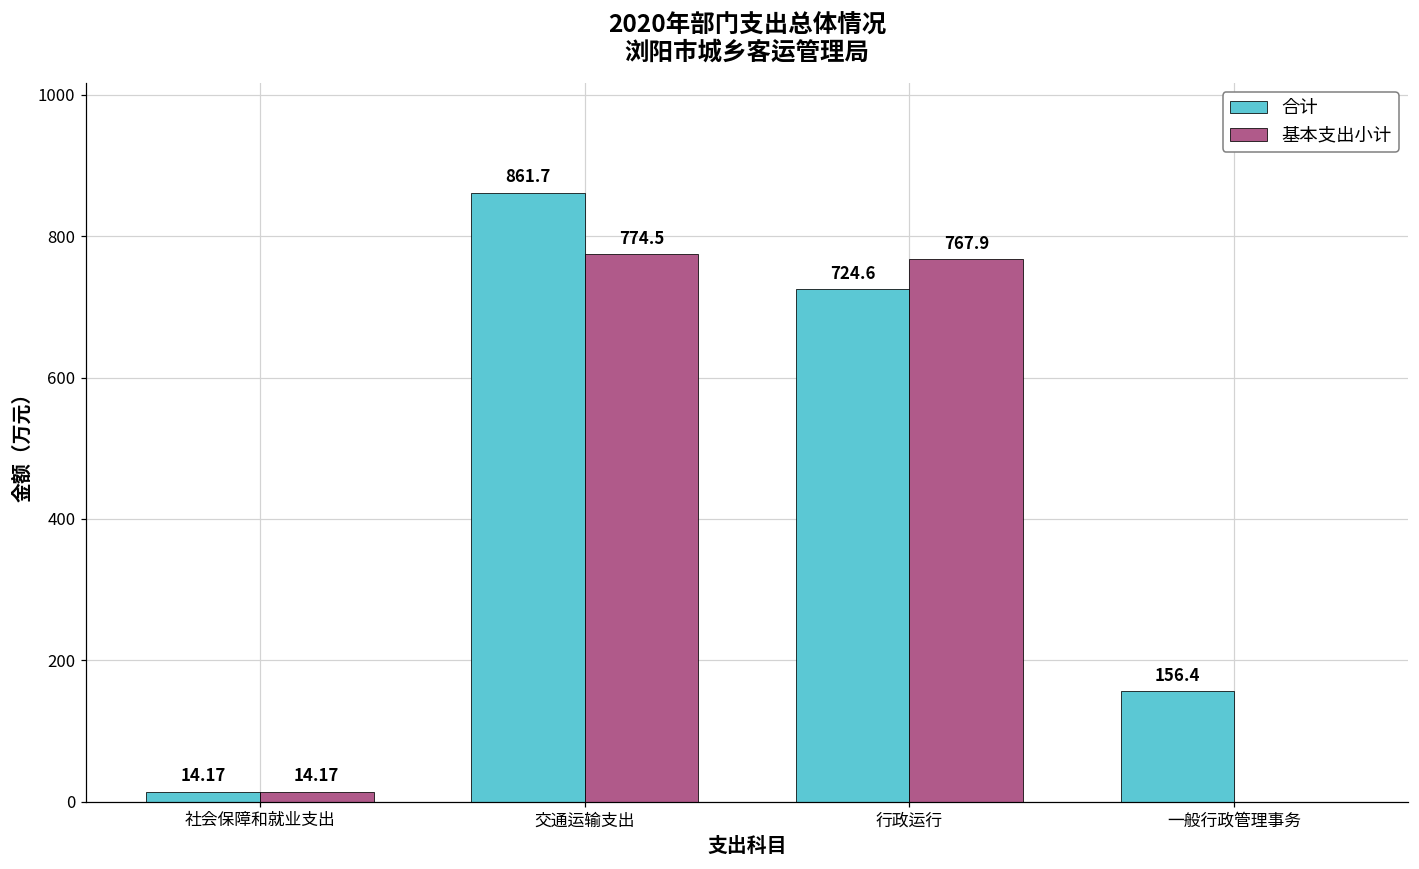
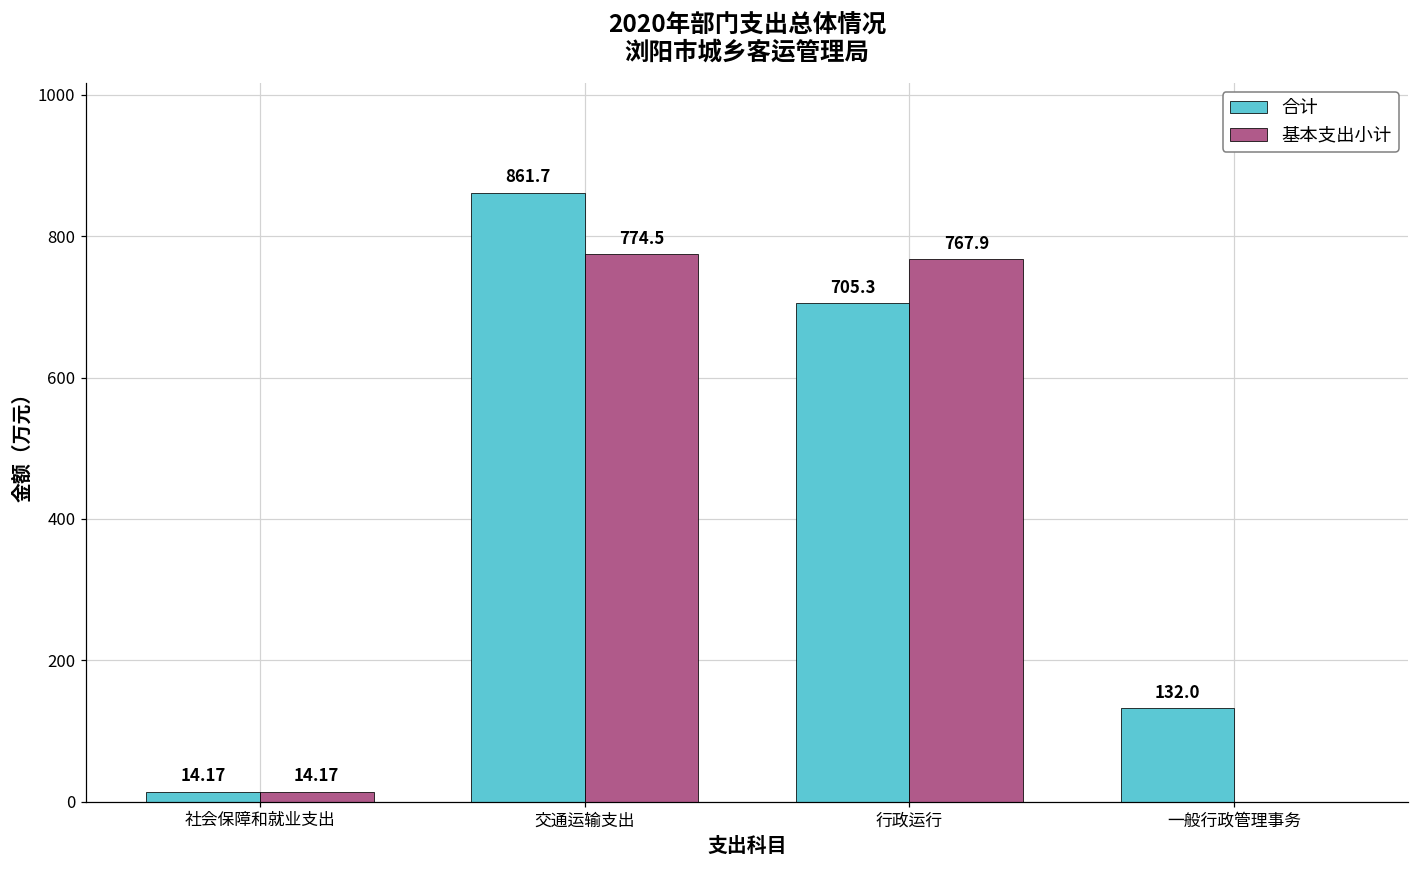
合计, 行政运行: 724.6 -> 705.3
合计, 一般行政管理事务: 156.4 -> 132.0
